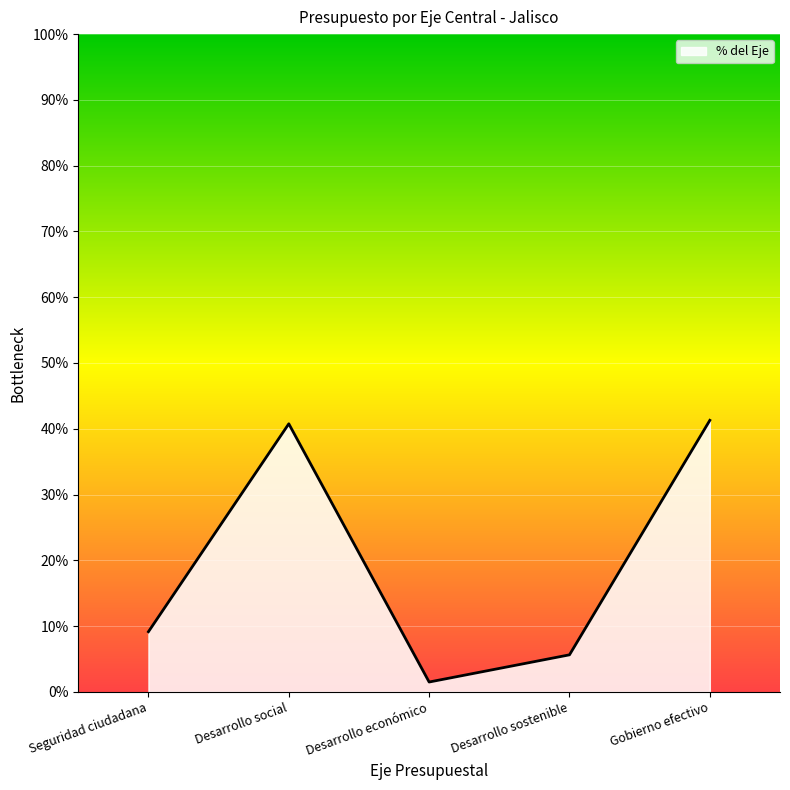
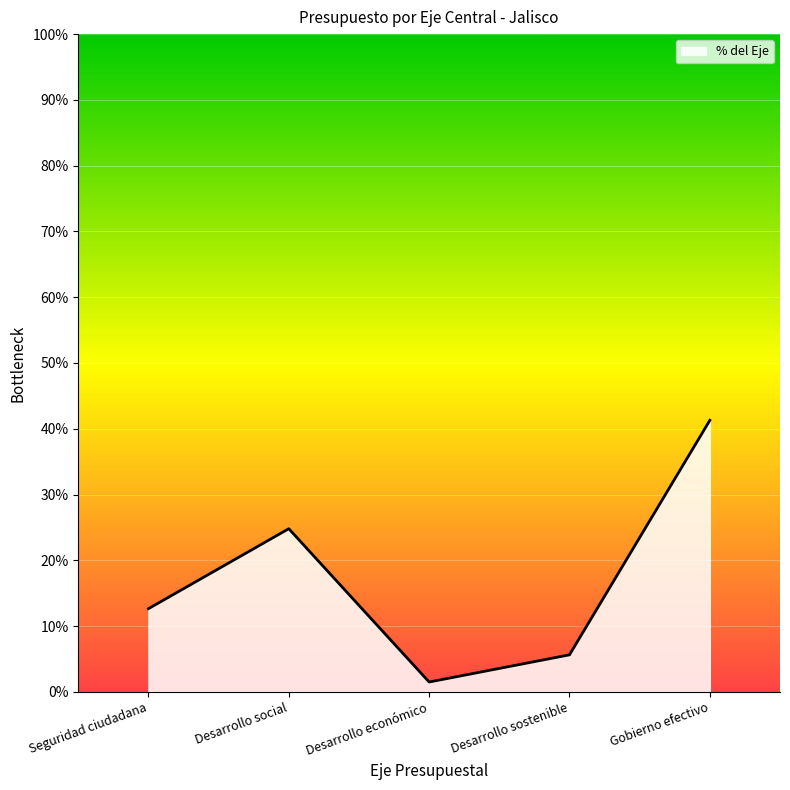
Seguridad ciudadana: 9% -> 13%
Desarrollo social: 41% -> 25%
